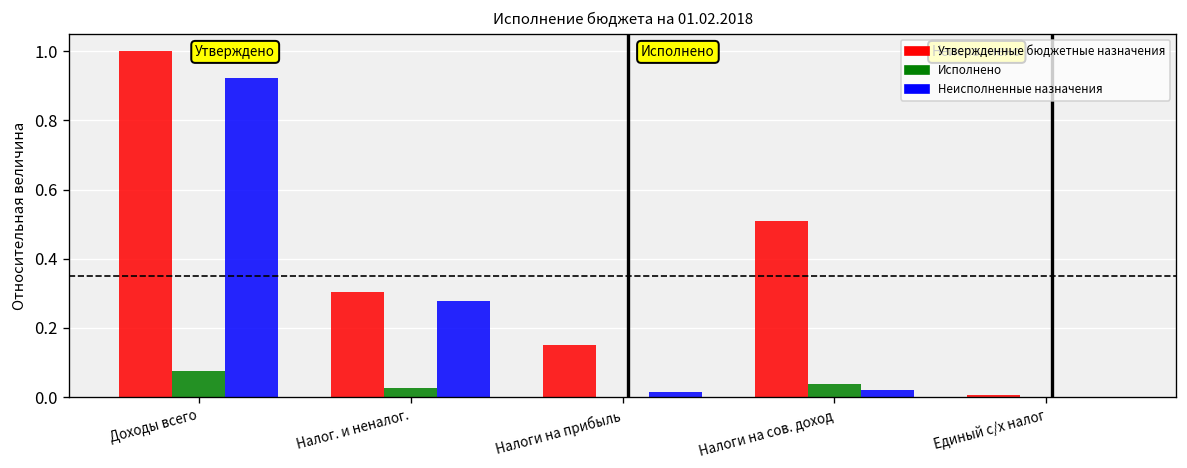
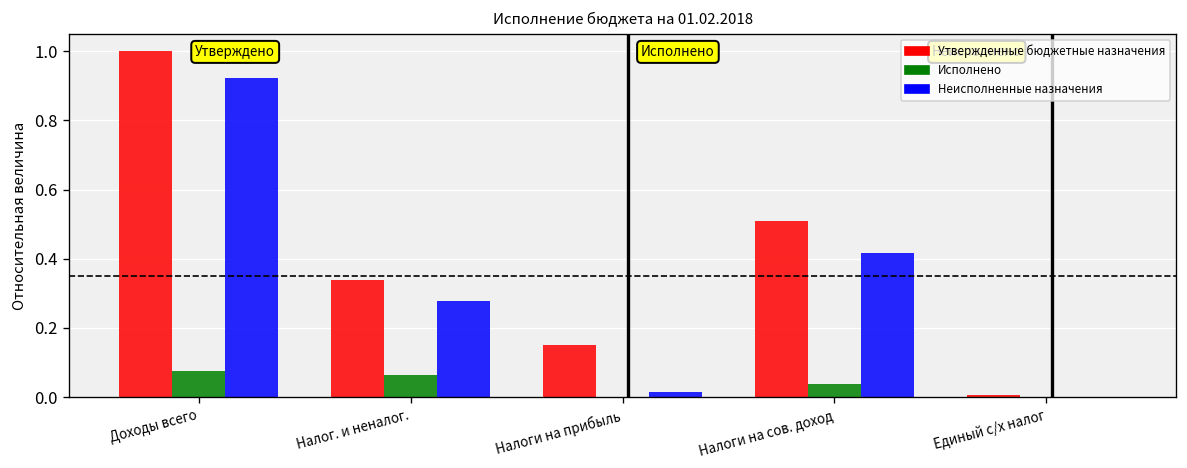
Утвержденные бюджетные назначения, Налог. и неналог.: 0.30 -> 0.34
Исполнено, Налог. и неналог.: 0.03 -> 0.06
Неисполненные назначения, Налоги на сов. доход: 0.02 -> 0.42
